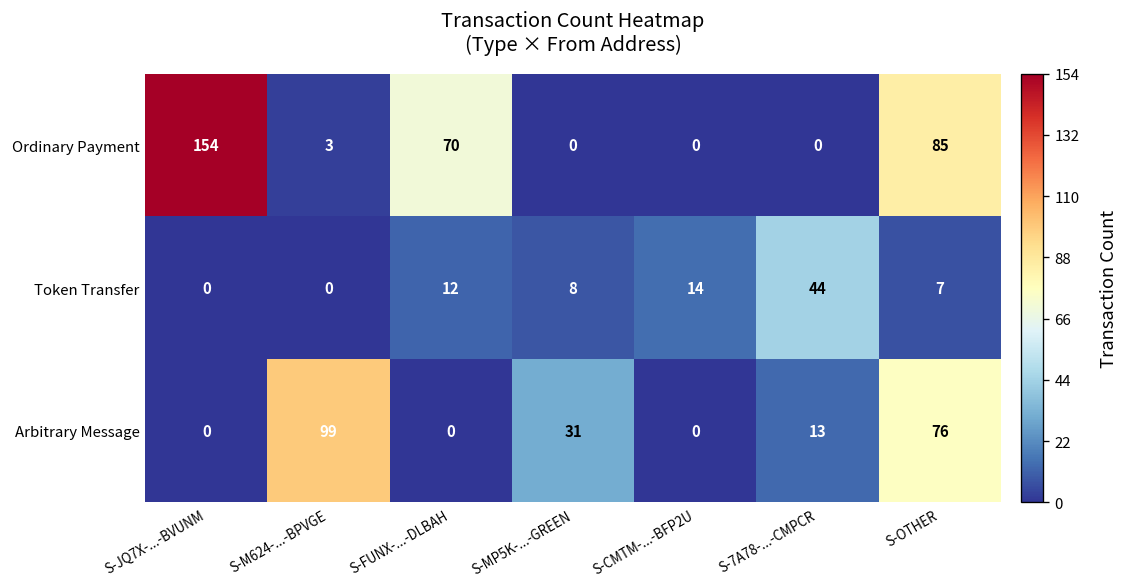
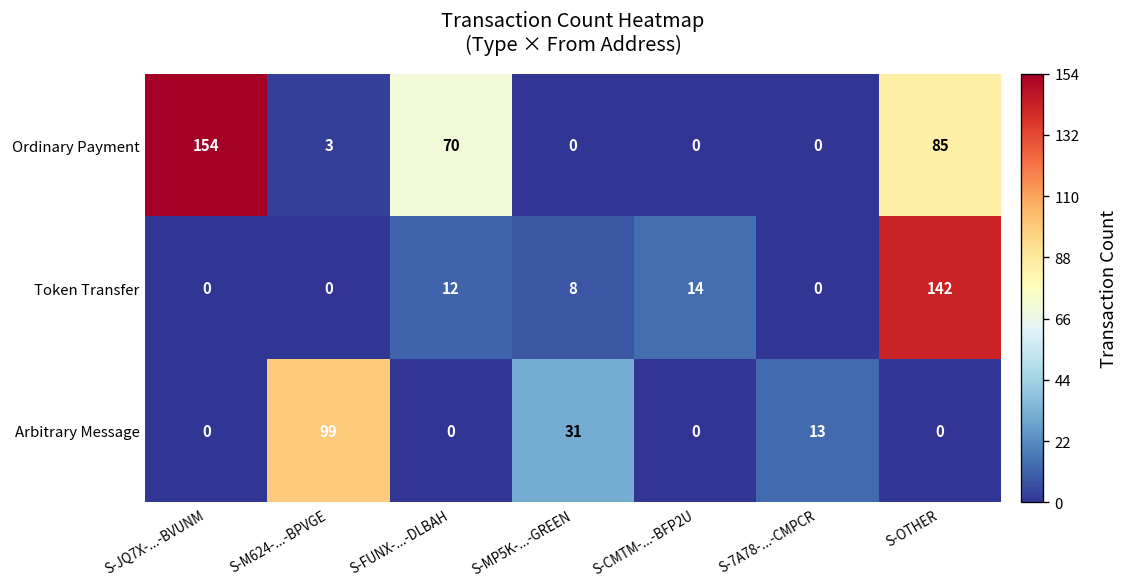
Token Transfer, S-7A78-...-CMPCR: 44 -> 0
Token Transfer, S-OTHER: 7 -> 142
Arbitrary Message, S-OTHER: 76 -> 0
